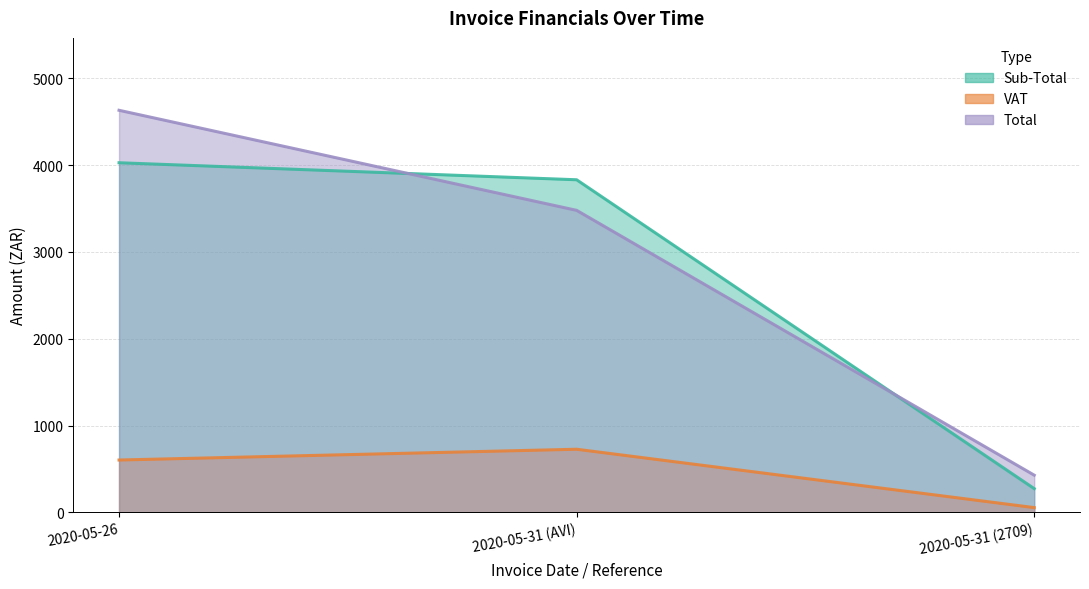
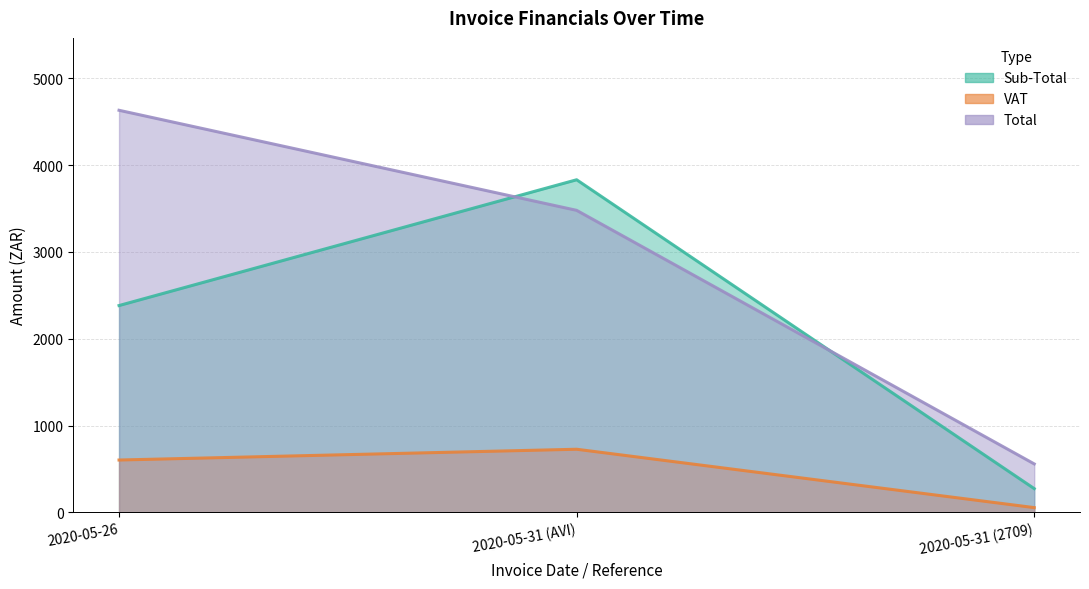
Sub-Total, 2020-05-26: 4000 -> 2400
Total, 2020-05-31 (2709): 400 -> 600
